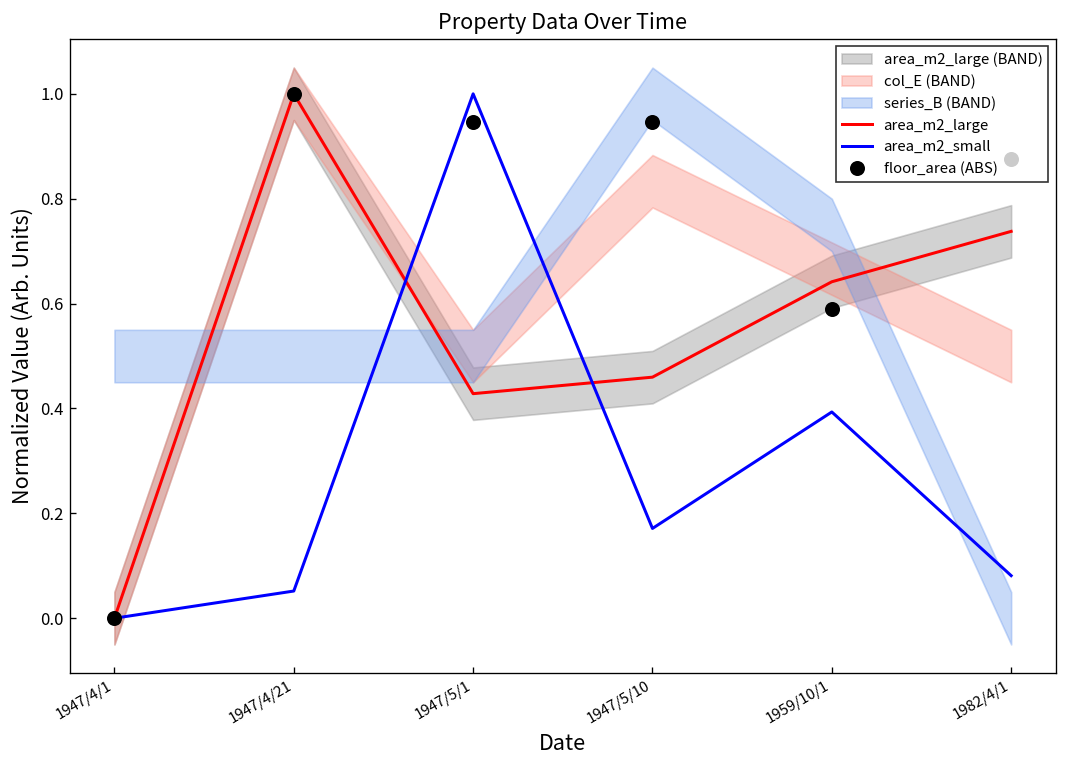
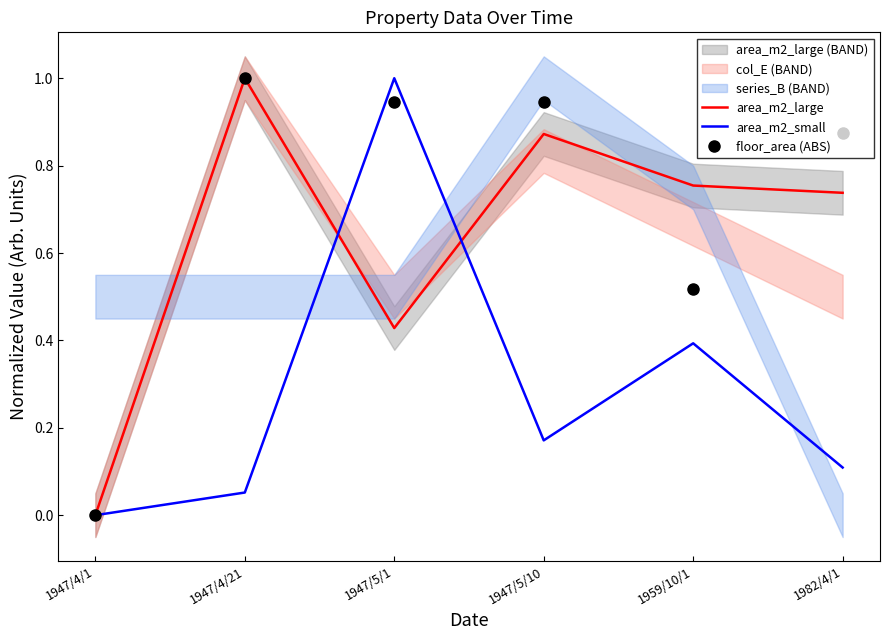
area_m2_large, 1947/5/10: 0.46 -> 0.87
area_m2_large, 1959/10/1: 0.64 -> 0.75
floor_area (ABS), 1959/10/1: 0.59 -> 0.52
area_m2_small, 1982/4/1: 0.08 -> 0.11
